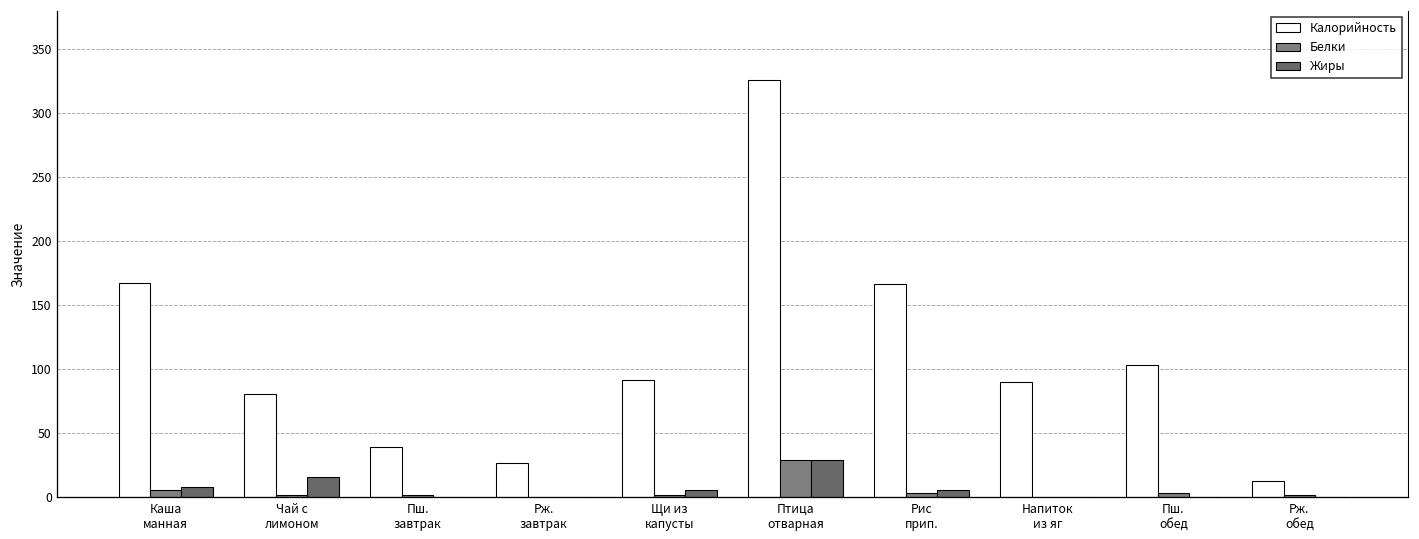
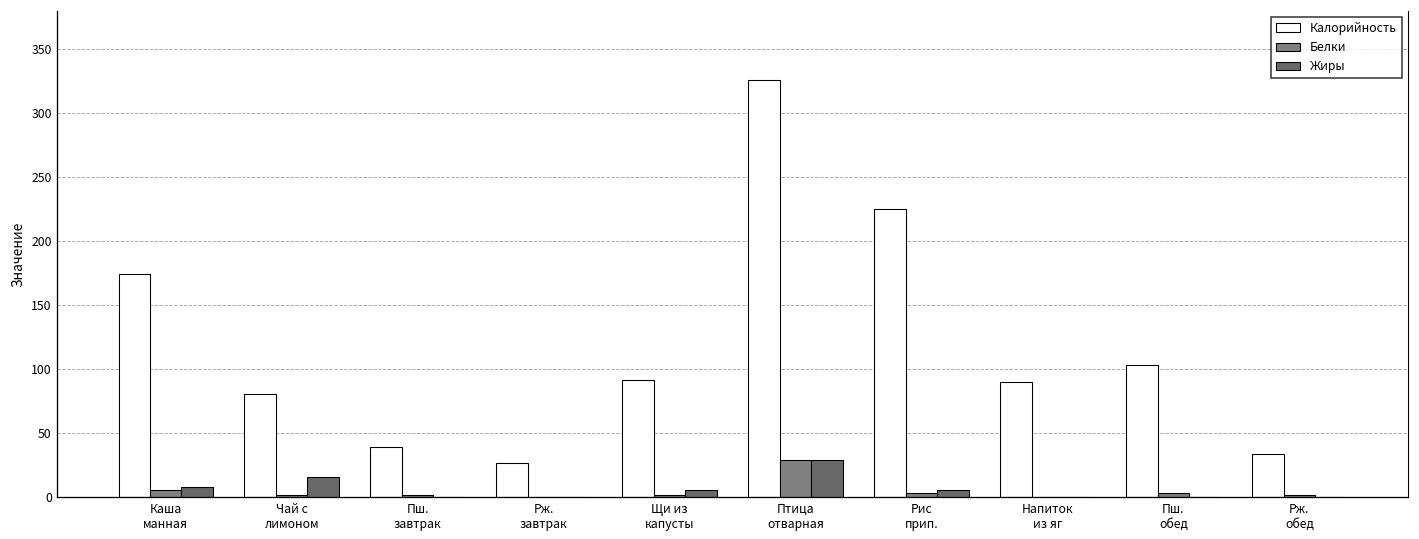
Калорийность, Каша манная: 168 -> 175
Калорийность, Рис прип.: 167 -> 225
Калорийность, Рж. обед: 13 -> 34
